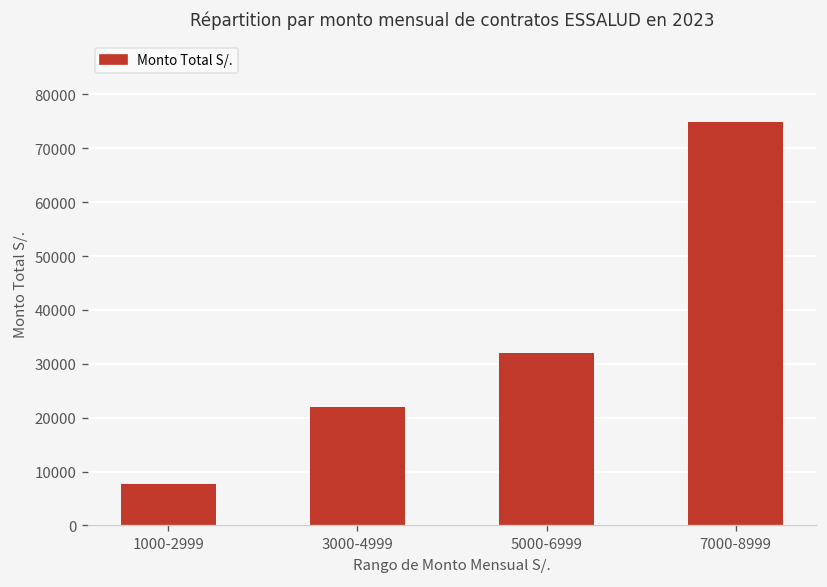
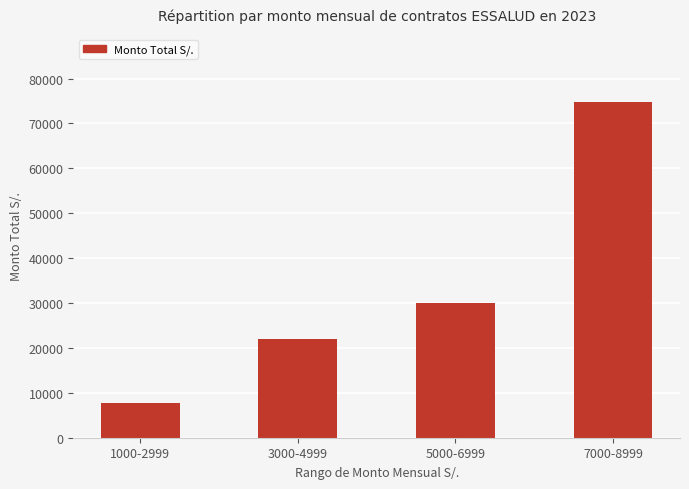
5000-6999: 32000 -> 30000
